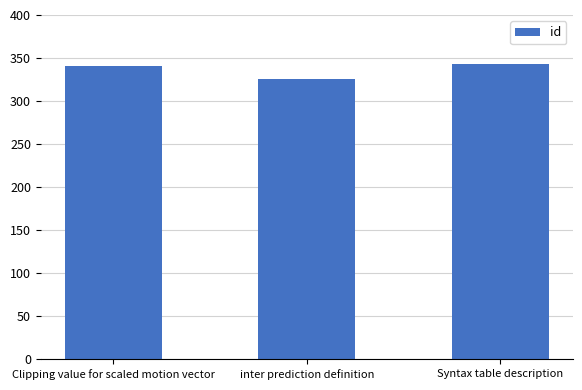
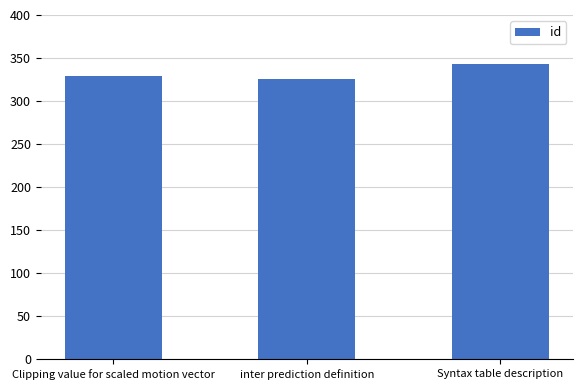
Clipping value for scaled motion vector: 340 -> 330
